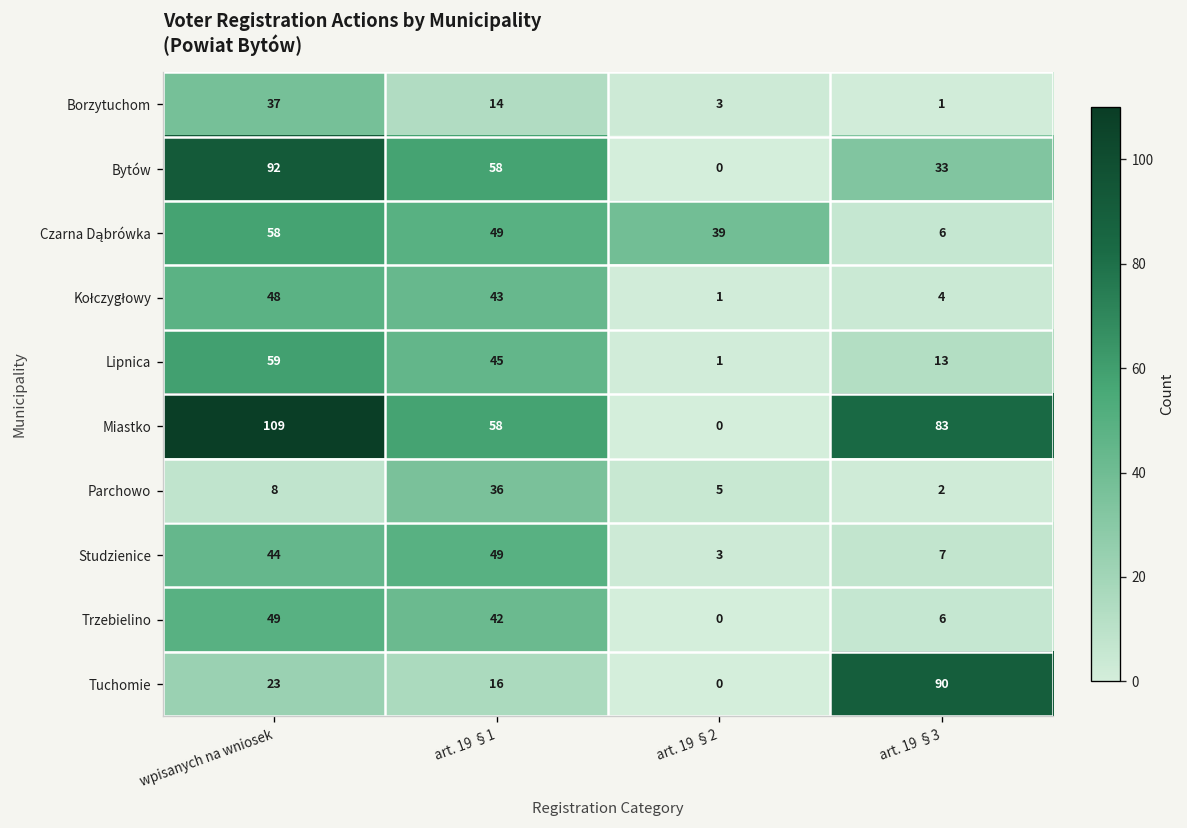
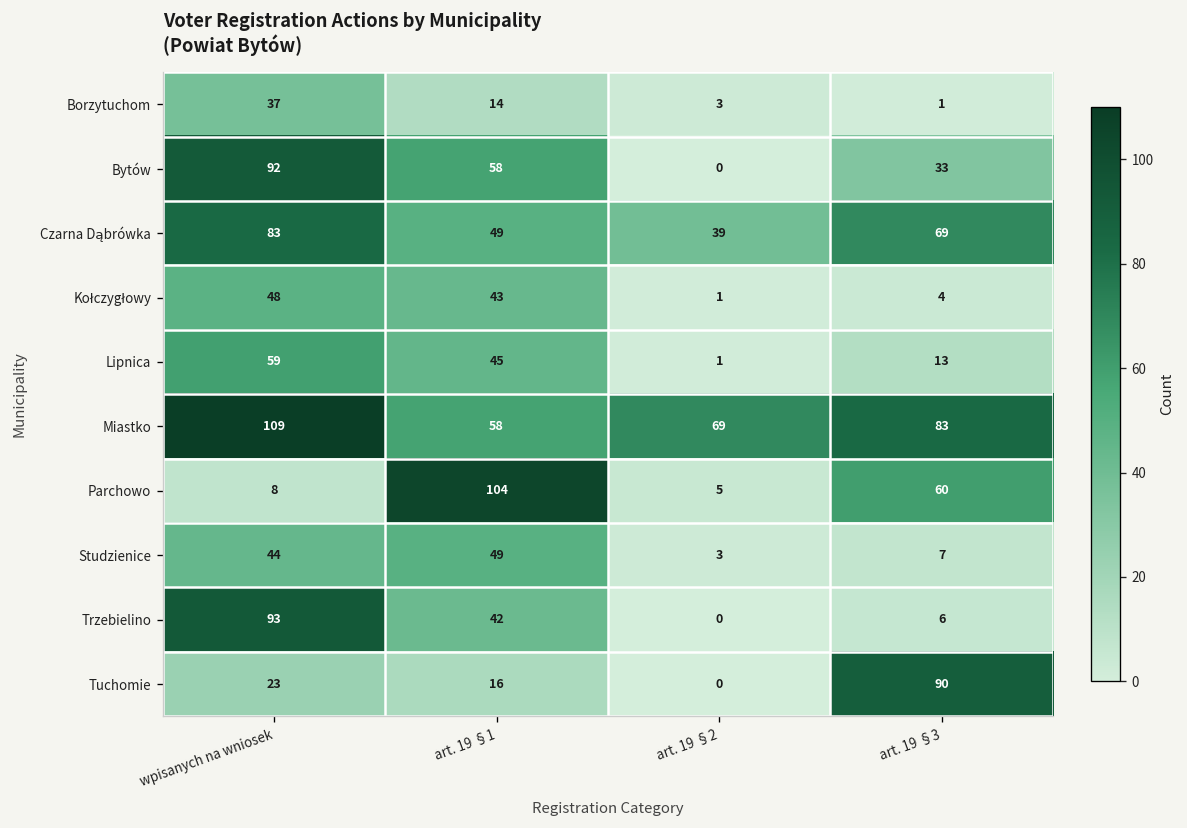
Czarna Dąbrówka, wpisanych na wniosek: 58 -> 83
Czarna Dąbrówka, art. 19 §3: 6 -> 69
Miastko, art. 19 §2: 0 -> 69
Parchowo, art. 19 §1: 36 -> 104
Parchowo, art. 19 §3: 2 -> 60
Trzebielino, wpisanych na wniosek: 49 -> 93
